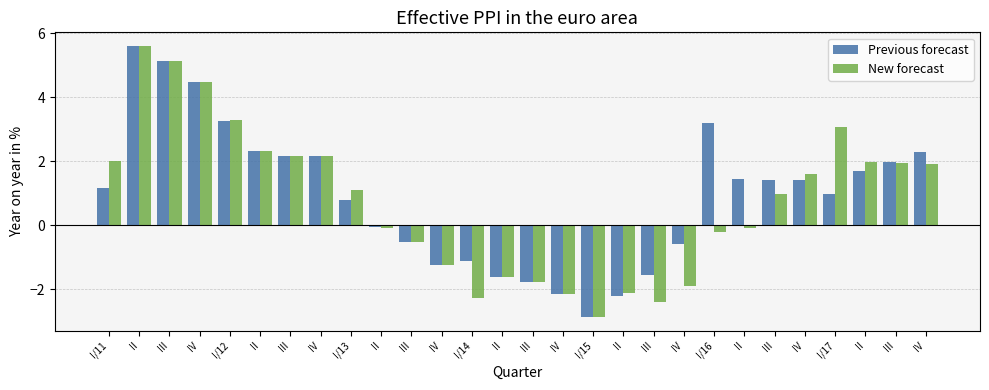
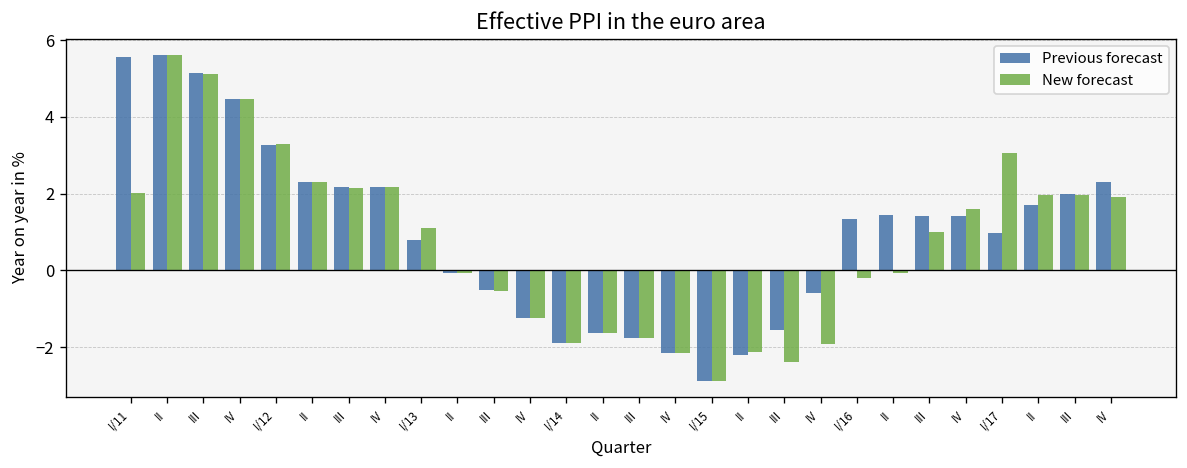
Previous forecast, I/11: 1.2 -> 5.6
Previous forecast, I/14: -1.1 -> -1.9
New forecast, I/14: -2.3 -> -1.9
Previous forecast, I/16: 3.2 -> 1.4
